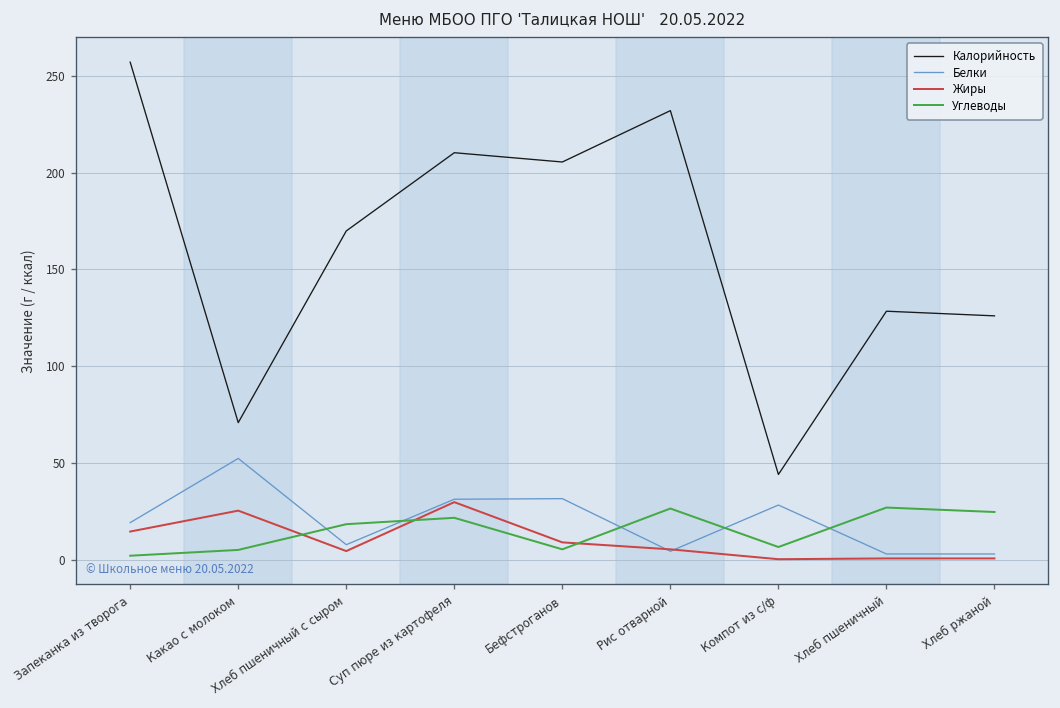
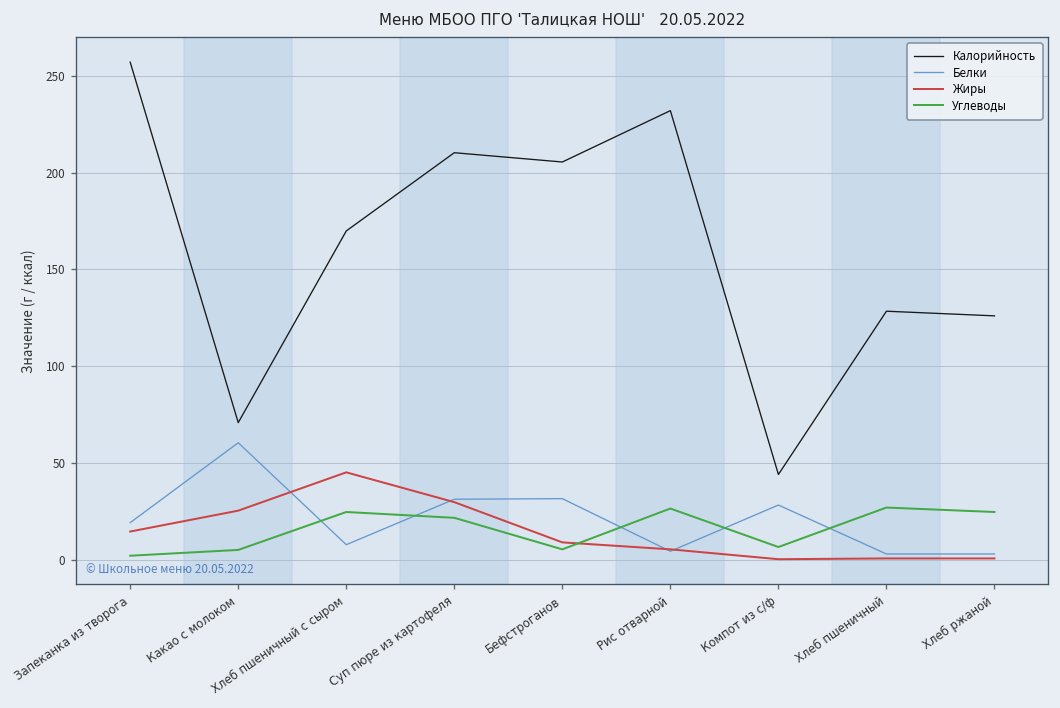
Белки, Какао с молоком: 52 -> 60
Жиры, Хлеб пшеничный с сыром: 4 -> 45
Углеводы, Хлеб пшеничный с сыром: 18 -> 25
